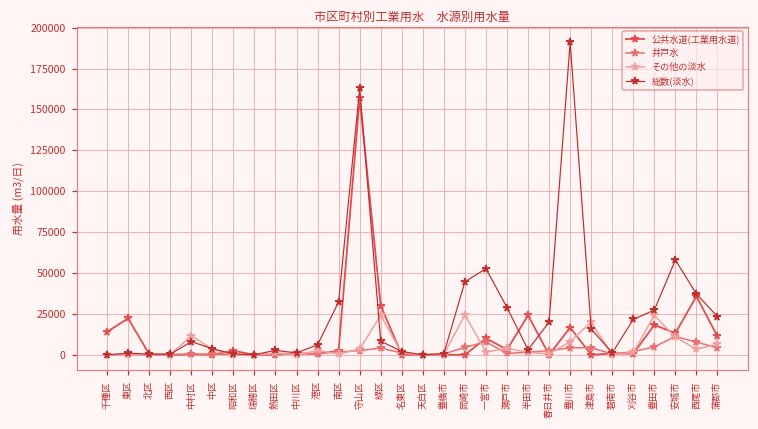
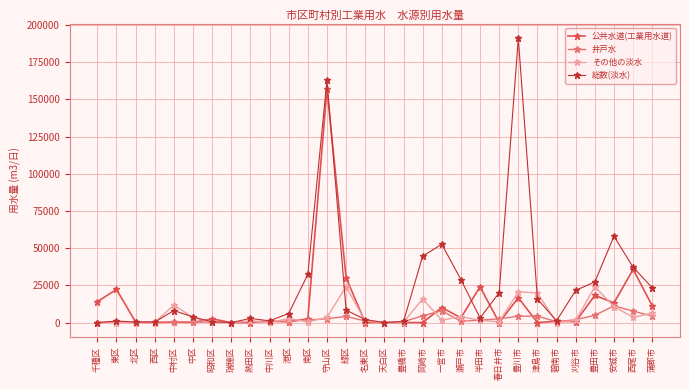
その他の淡水, 岡崎市: 24000 -> 16000
その他の淡水, 豊川市: 8000 -> 21000
